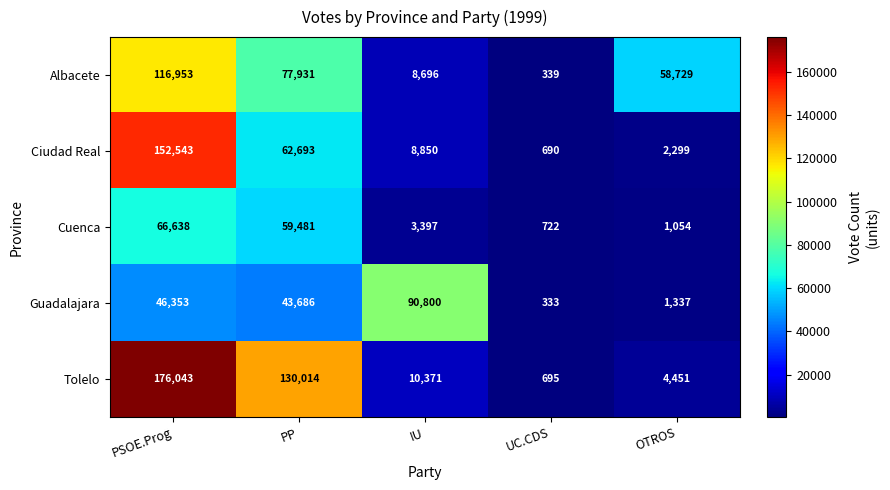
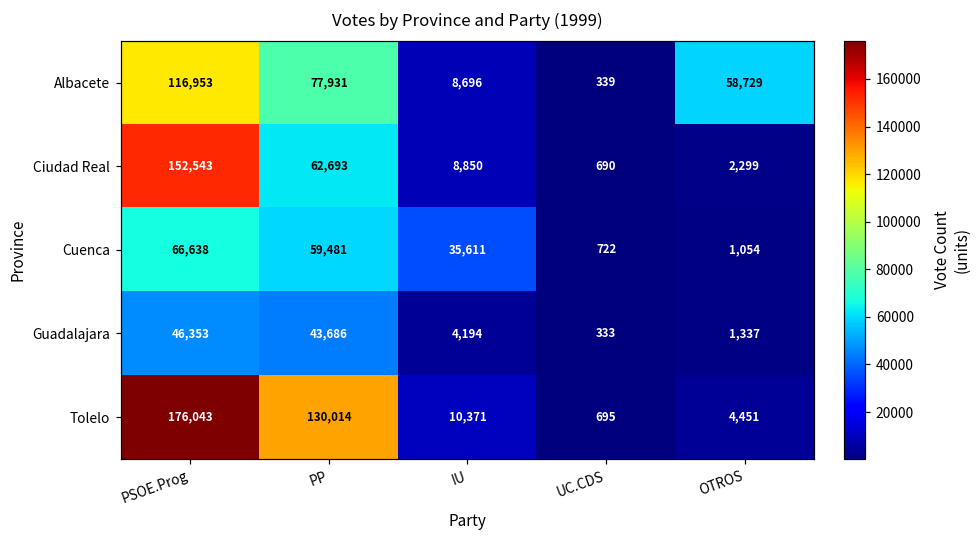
Cuenca, IU: 3,397 -> 35,611
Guadalajara, IU: 90,800 -> 4,194
